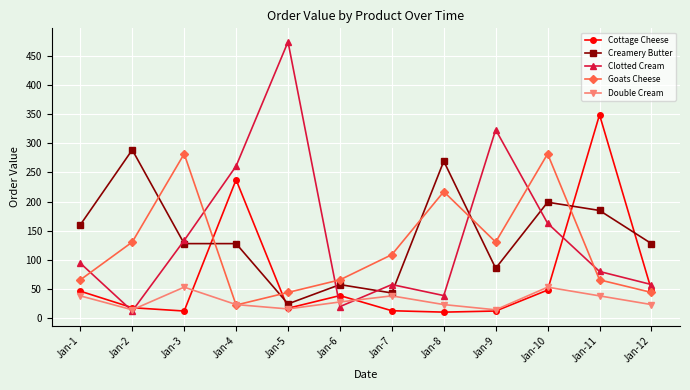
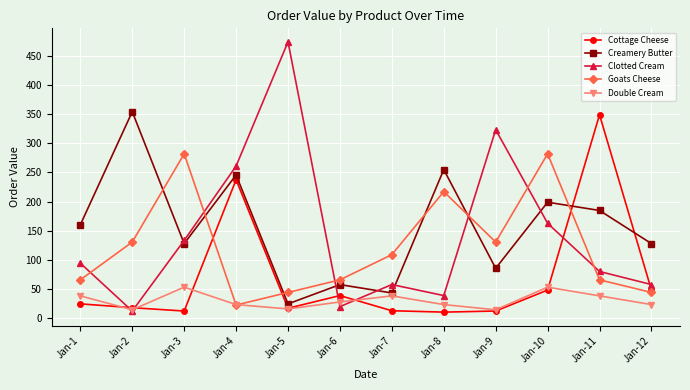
Cottage Cheese, Jan-1: 50 -> 20
Creamery Butter, Jan-2: 290 -> 350
Creamery Butter, Jan-4: 130 -> 250
Creamery Butter, Jan-8: 270 -> 260
